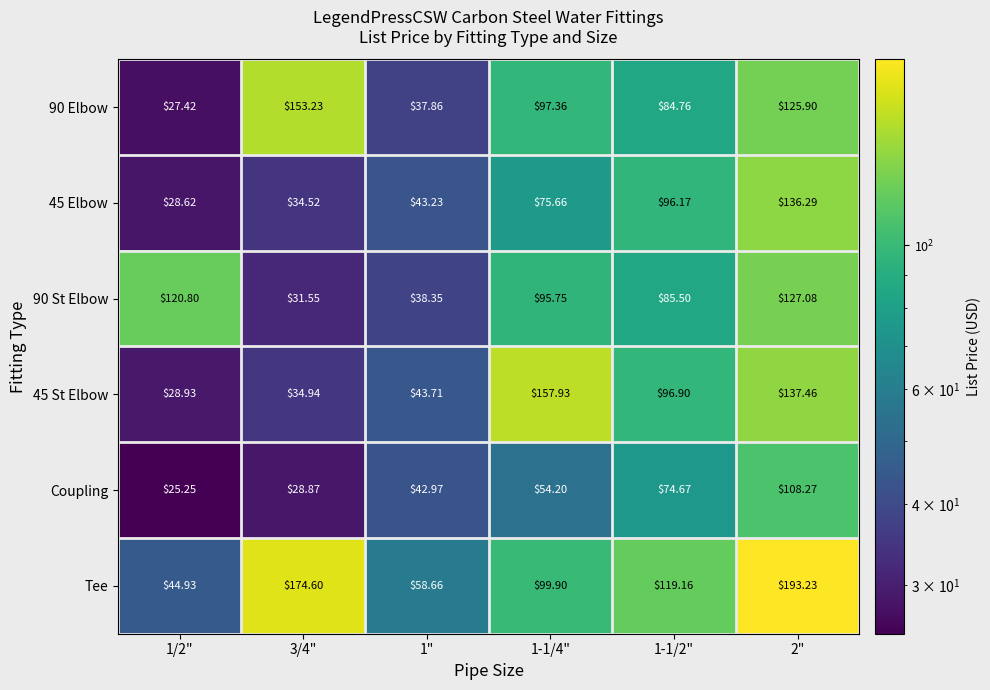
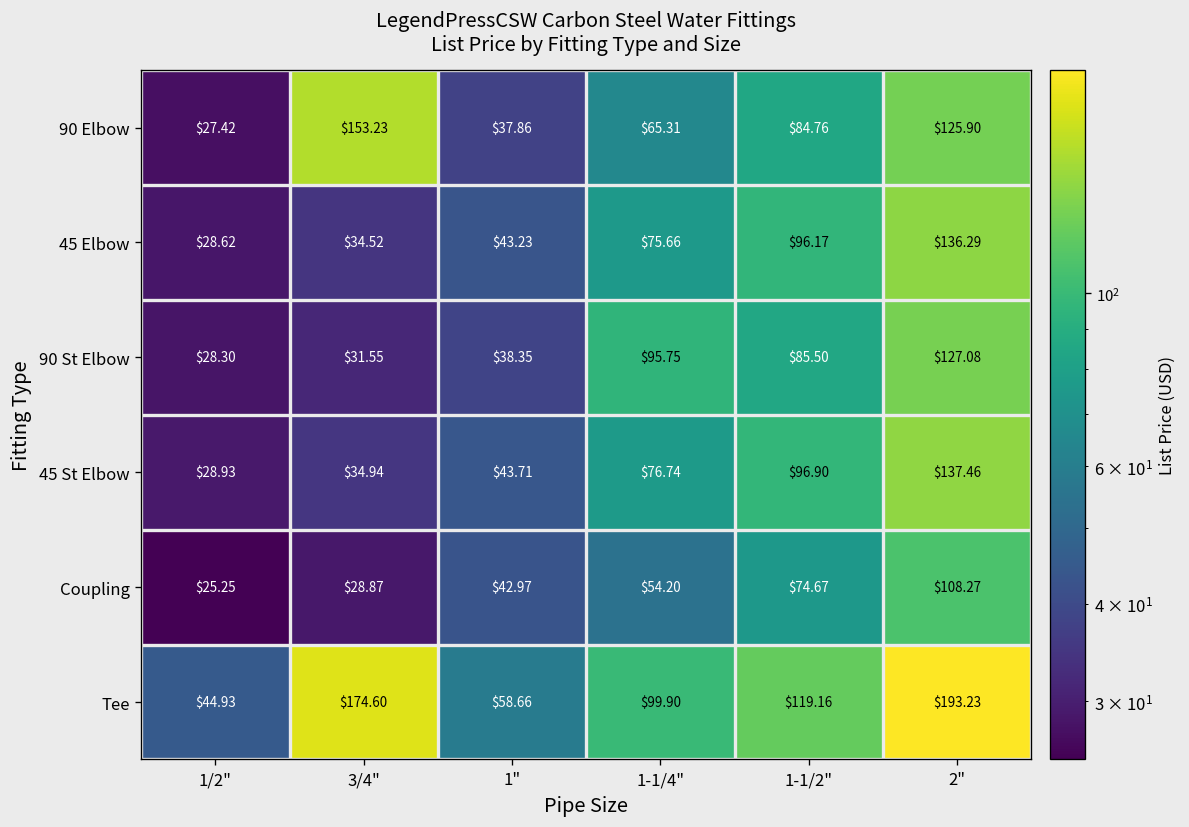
90 Elbow, 1-1/4": $97.36 -> $65.31
90 St Elbow, 1/2": $120.80 -> $28.30
45 St Elbow, 1-1/4": $157.93 -> $76.74
